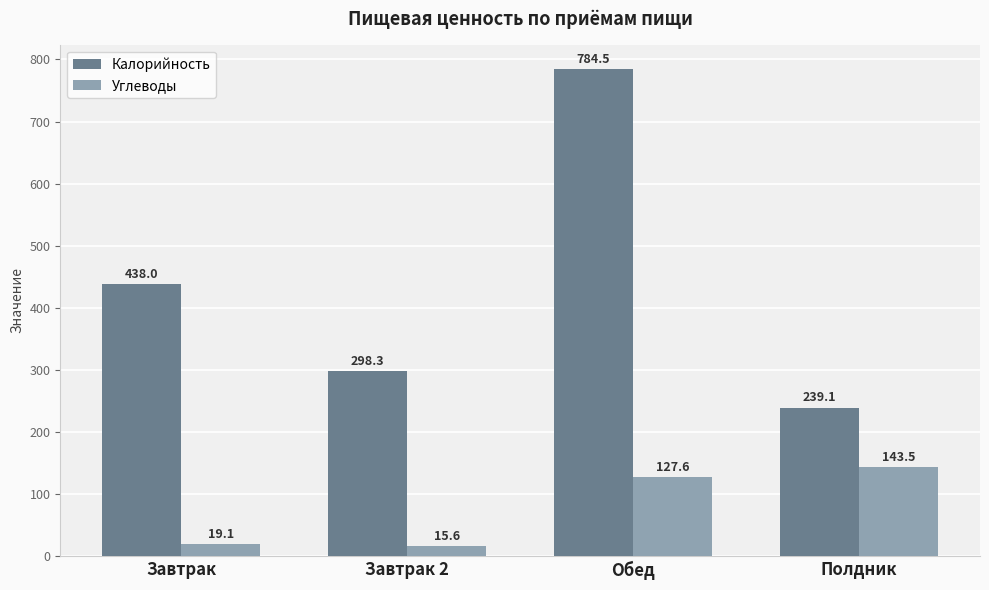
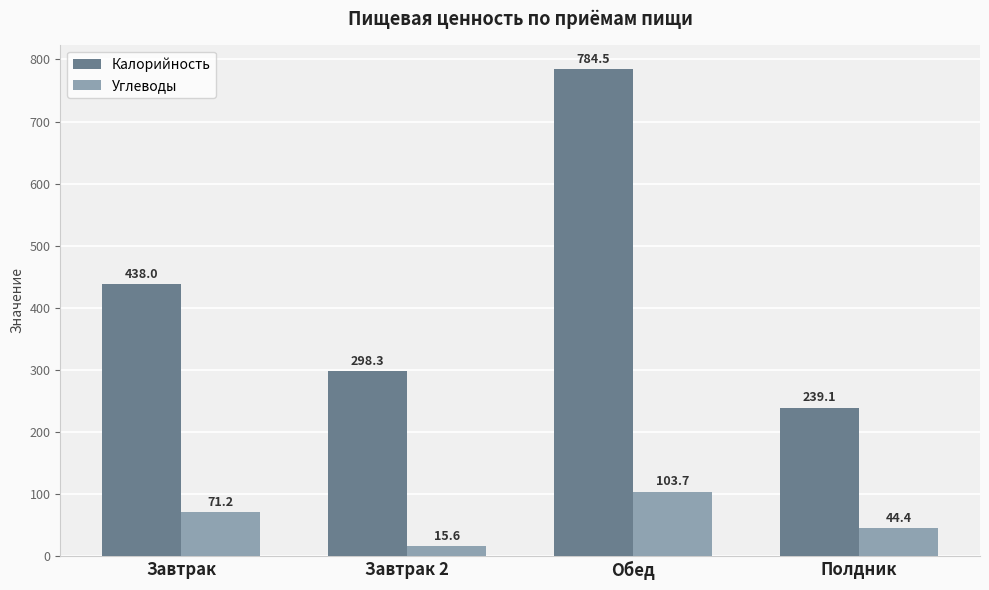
Углеводы, Завтрак: 19.1 -> 71.2
Углеводы, Обед: 127.6 -> 103.7
Углеводы, Полдник: 143.5 -> 44.4
